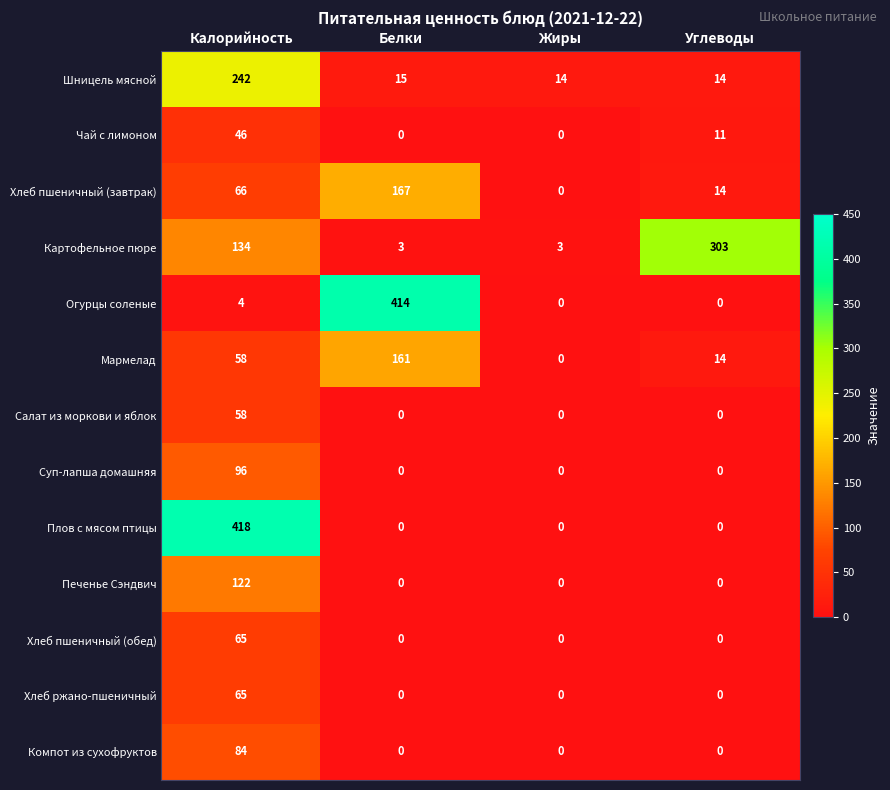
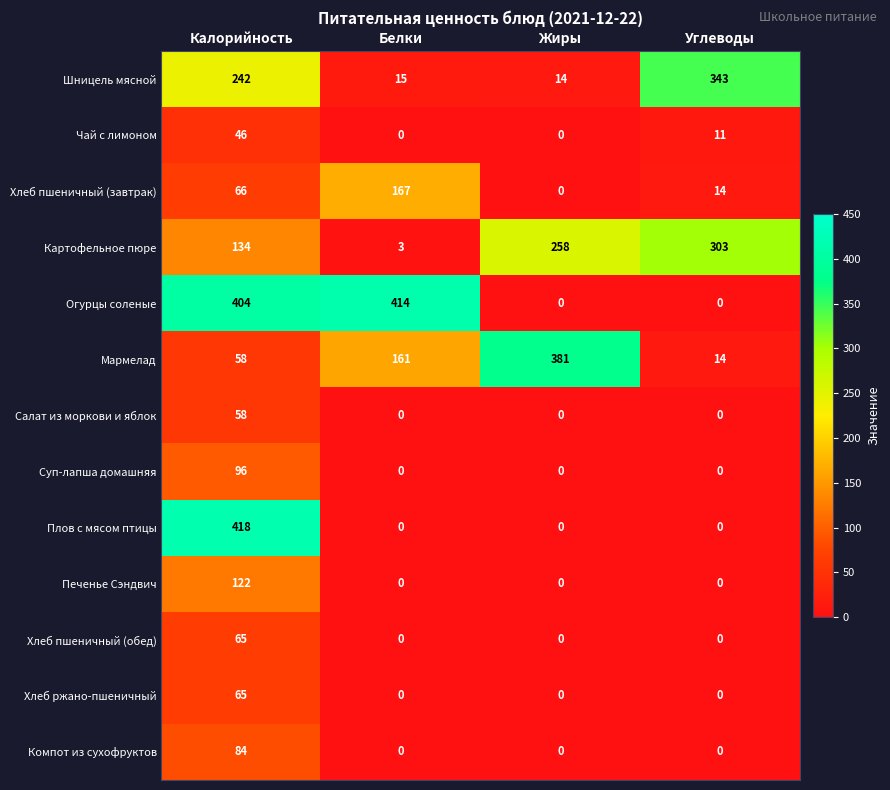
Шницель мясной, Углеводы: 14 -> 343
Картофельное пюре, Жиры: 3 -> 258
Огурцы соленые, Калорийность: 4 -> 404
Мармелад, Жиры: 0 -> 381
